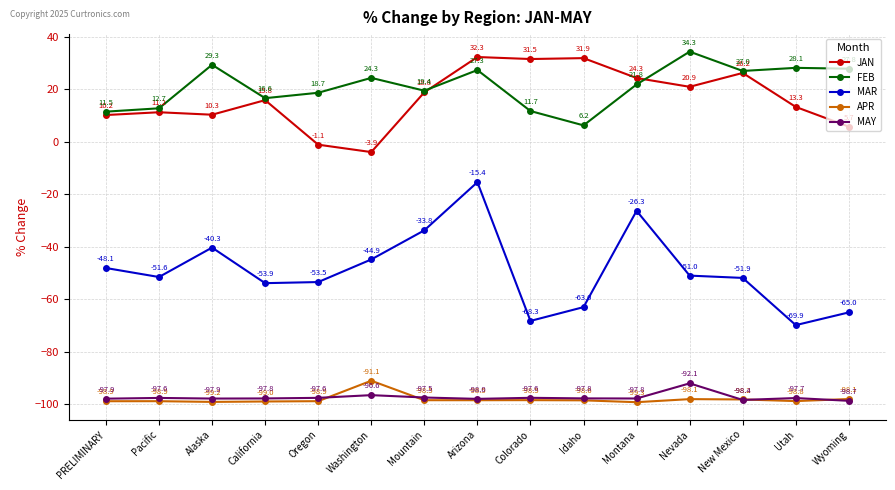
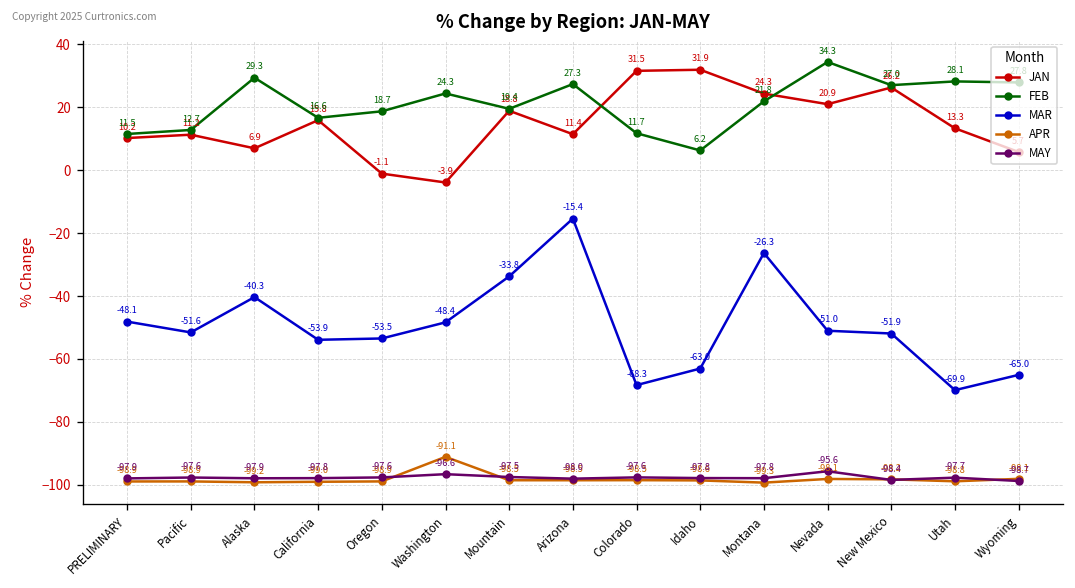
JAN, Alaska: 10.3 -> 6.9
MAR, Washington: -44.9 -> -48.4
JAN, Arizona: 32.3 -> 11.4
MAY, Nevada: -92.1 -> -95.6
